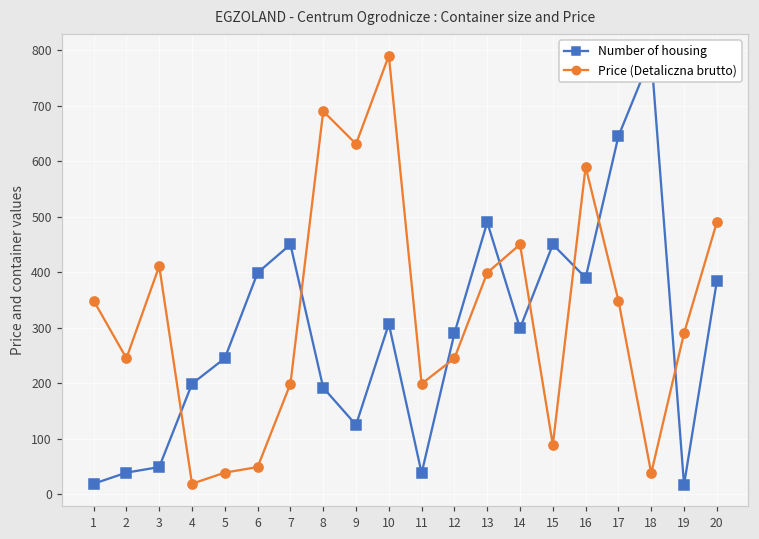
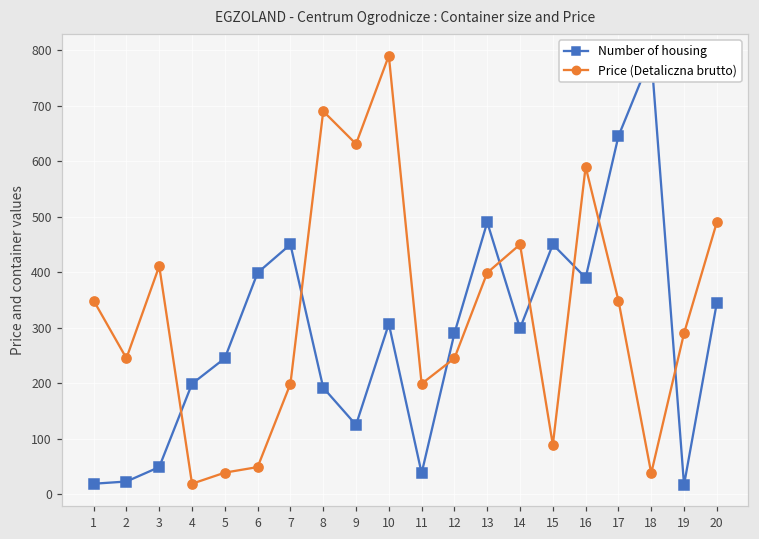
Number of housing, 2: 40 -> 20
Number of housing, 20: 380 -> 350
